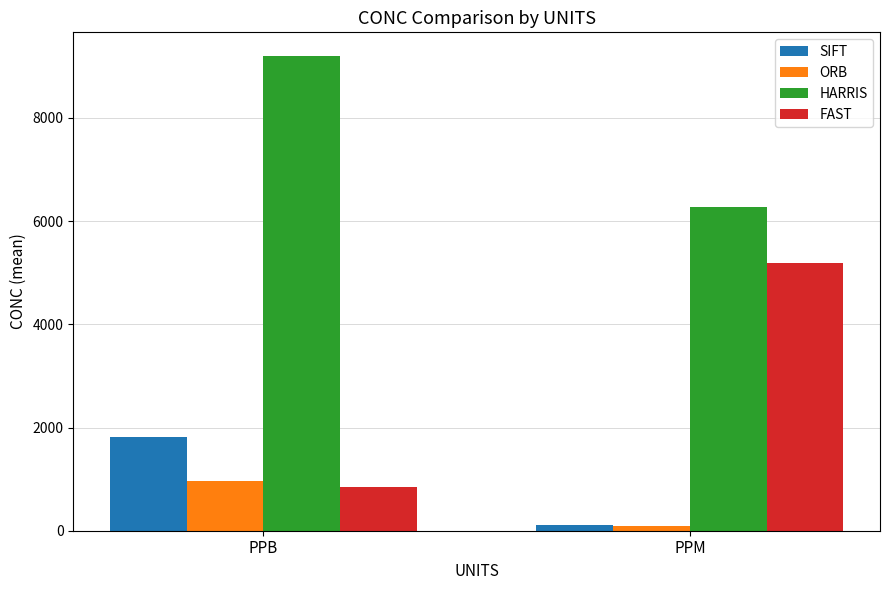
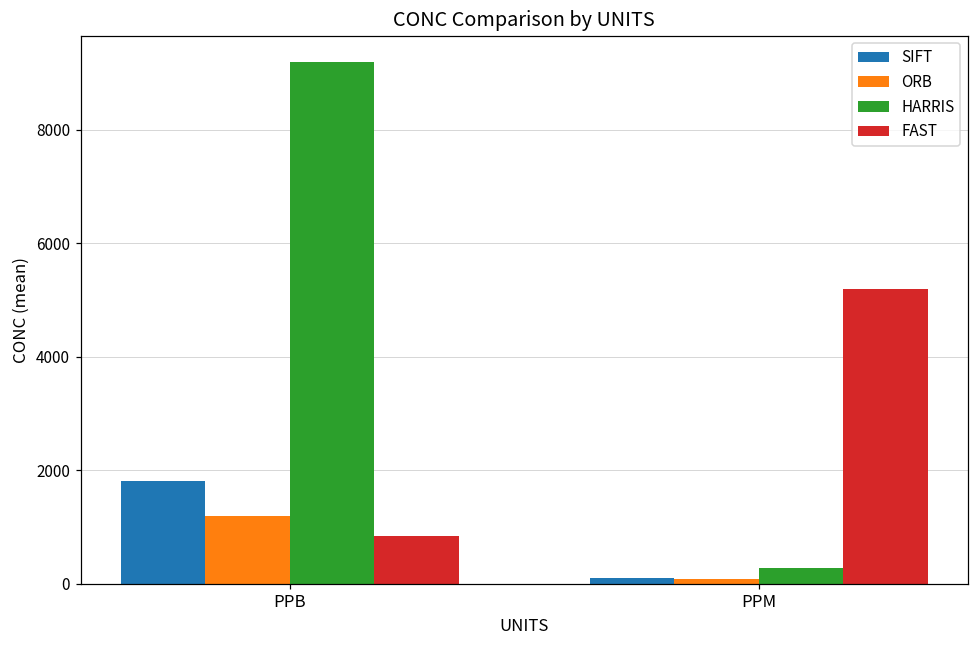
ORB, PPB: 1000 -> 1200
HARRIS, PPM: 6300 -> 300
